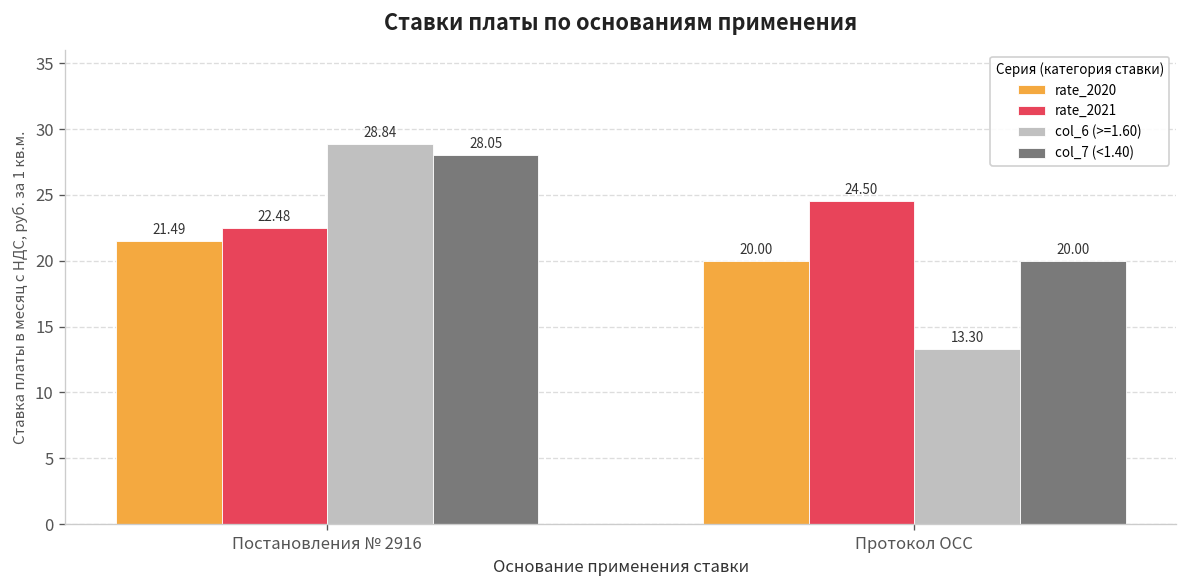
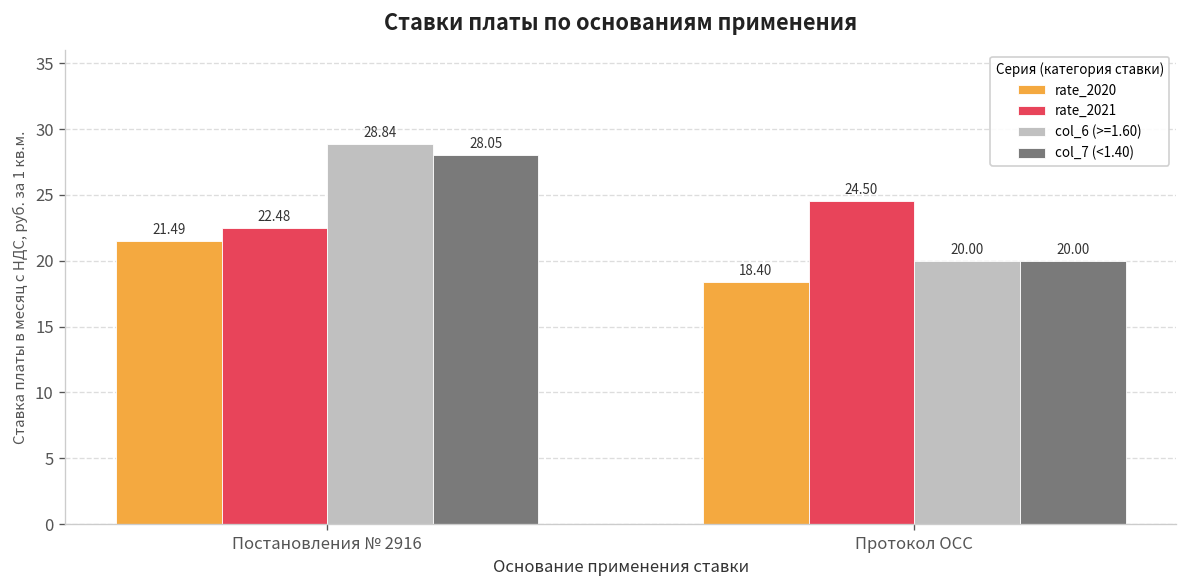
rate_2020, Протокол ОСС: 20.00 -> 18.40
col_6 (>=1.60), Протокол ОСС: 13.30 -> 20.00
